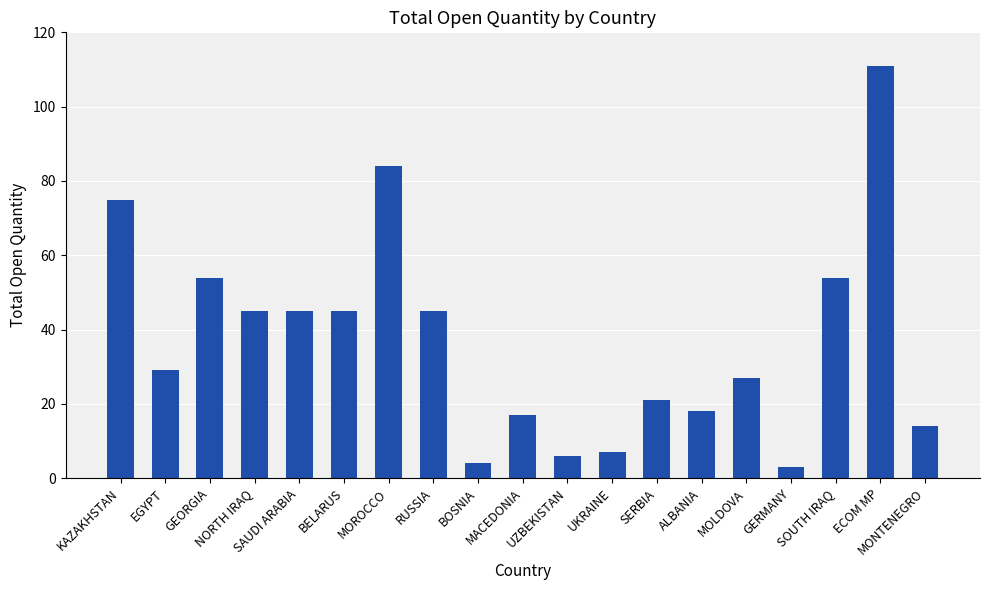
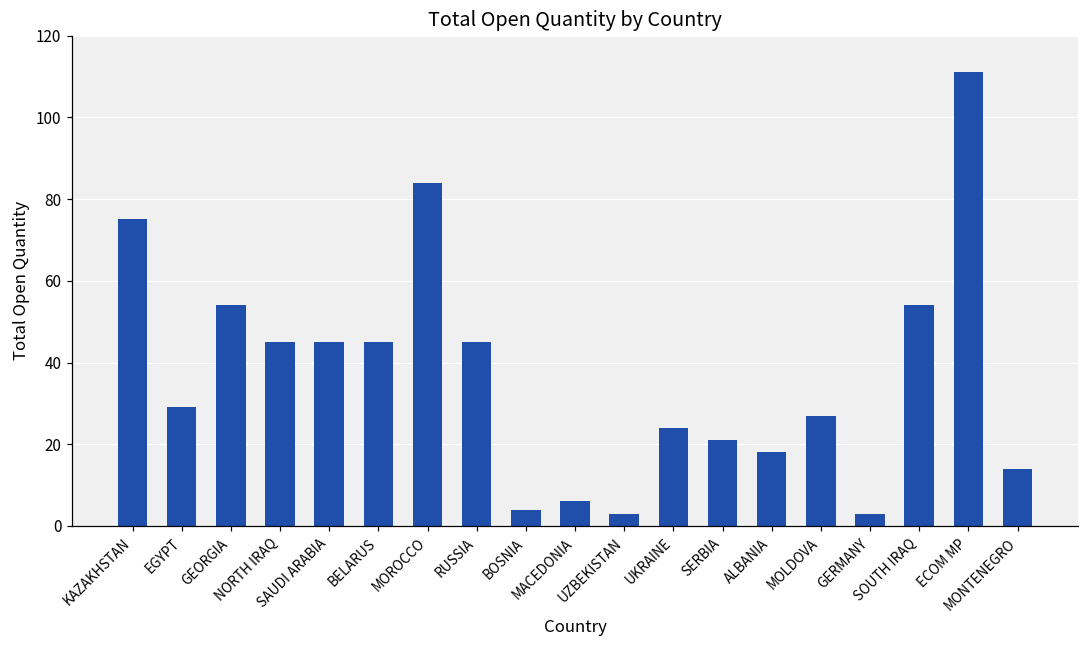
MACEDONIA: 17 -> 6
UZBEKISTAN: 6 -> 3
UKRAINE: 7 -> 24
